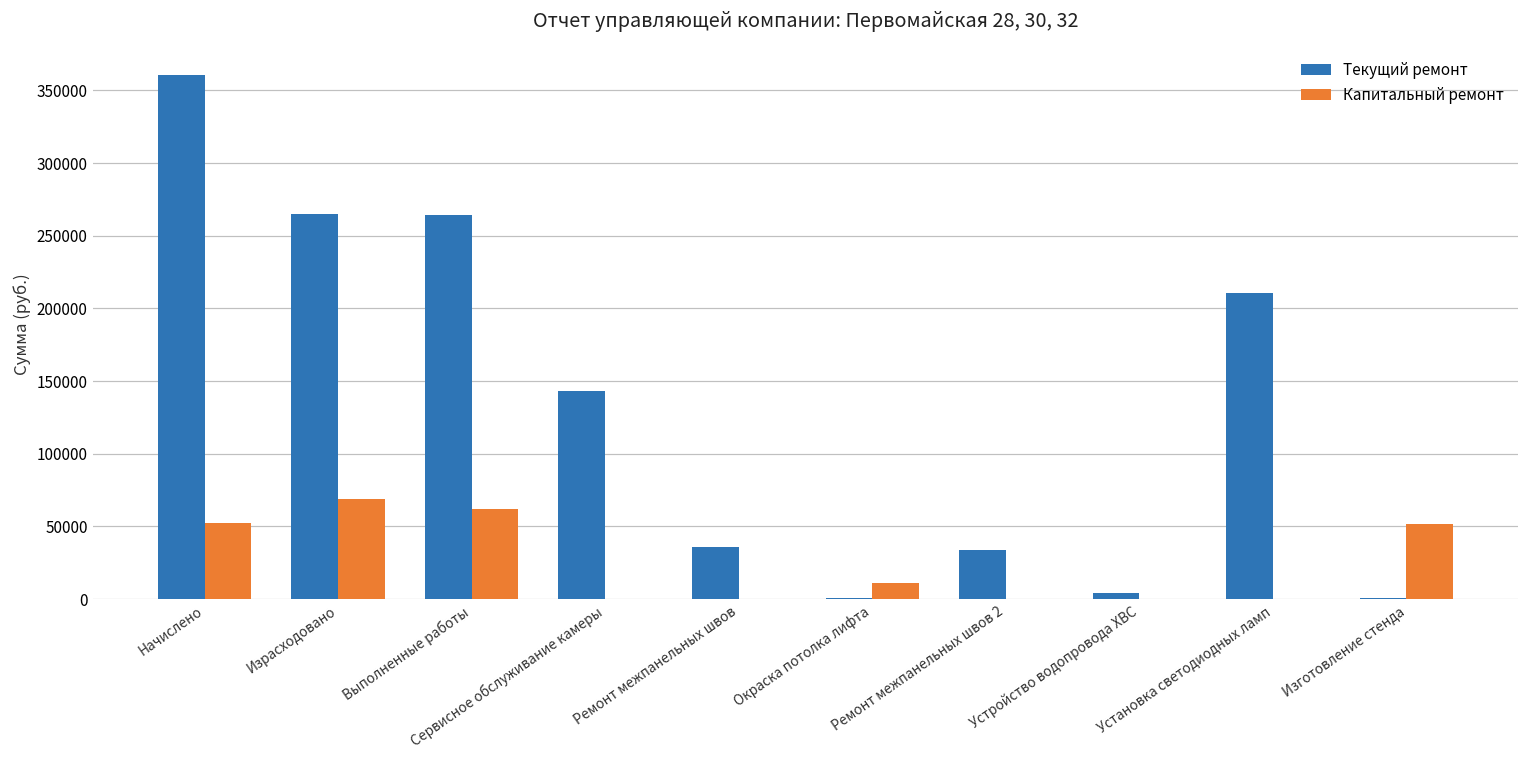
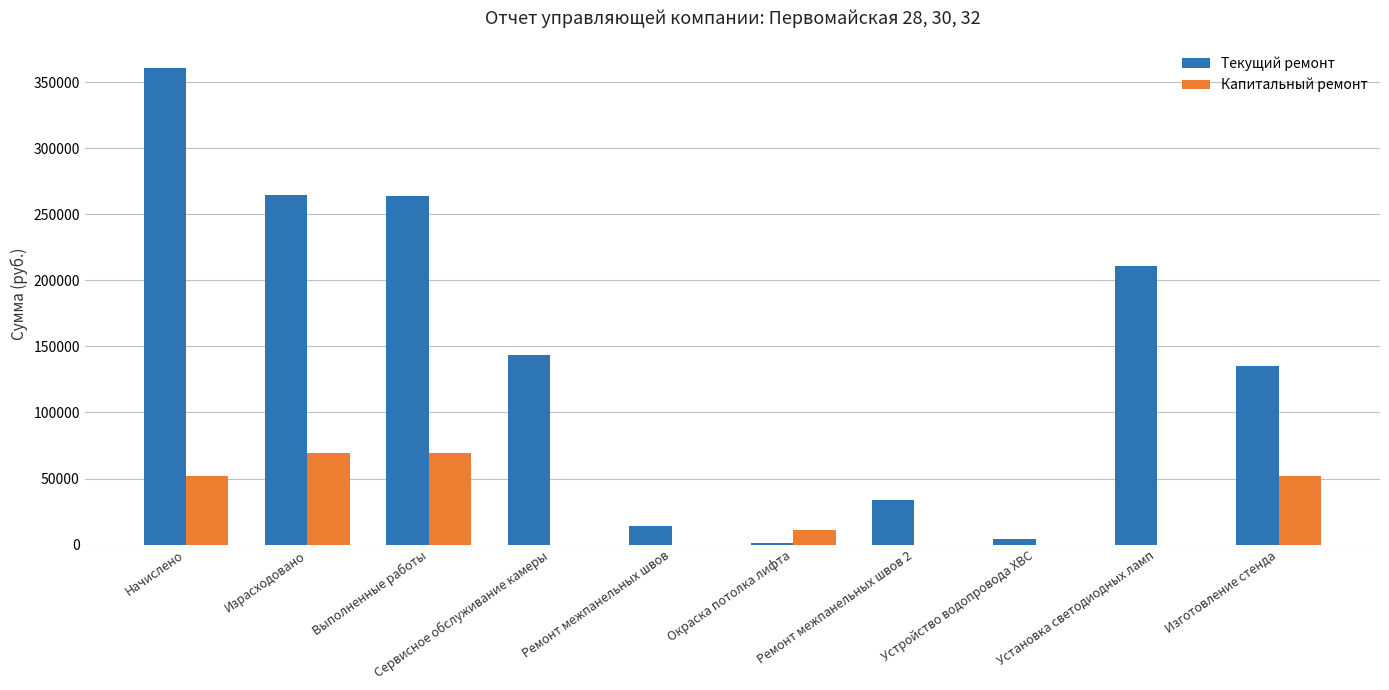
Капитальный ремонт, Выполненные работы: 62000 -> 69000
Текущий ремонт, Ремонт межпанельных швов: 36000 -> 14000
Текущий ремонт, Изготовление стенда: 1000 -> 135000
